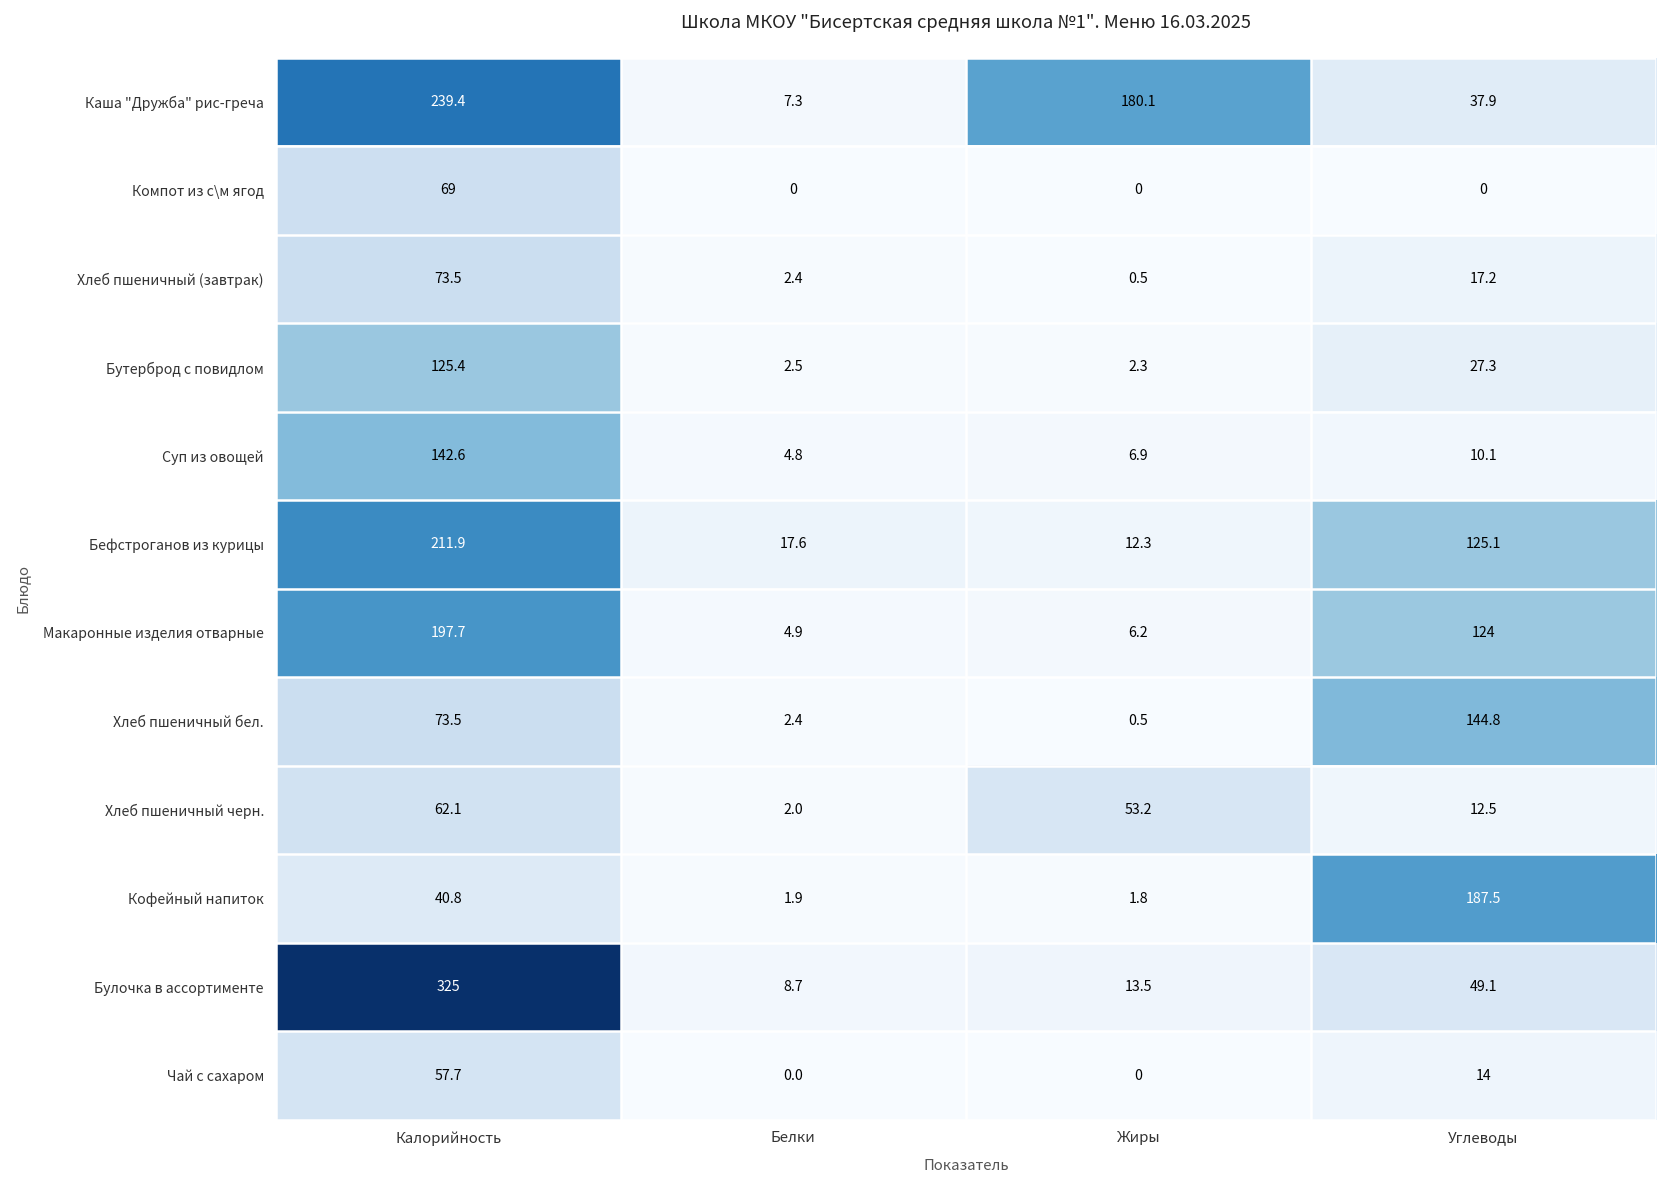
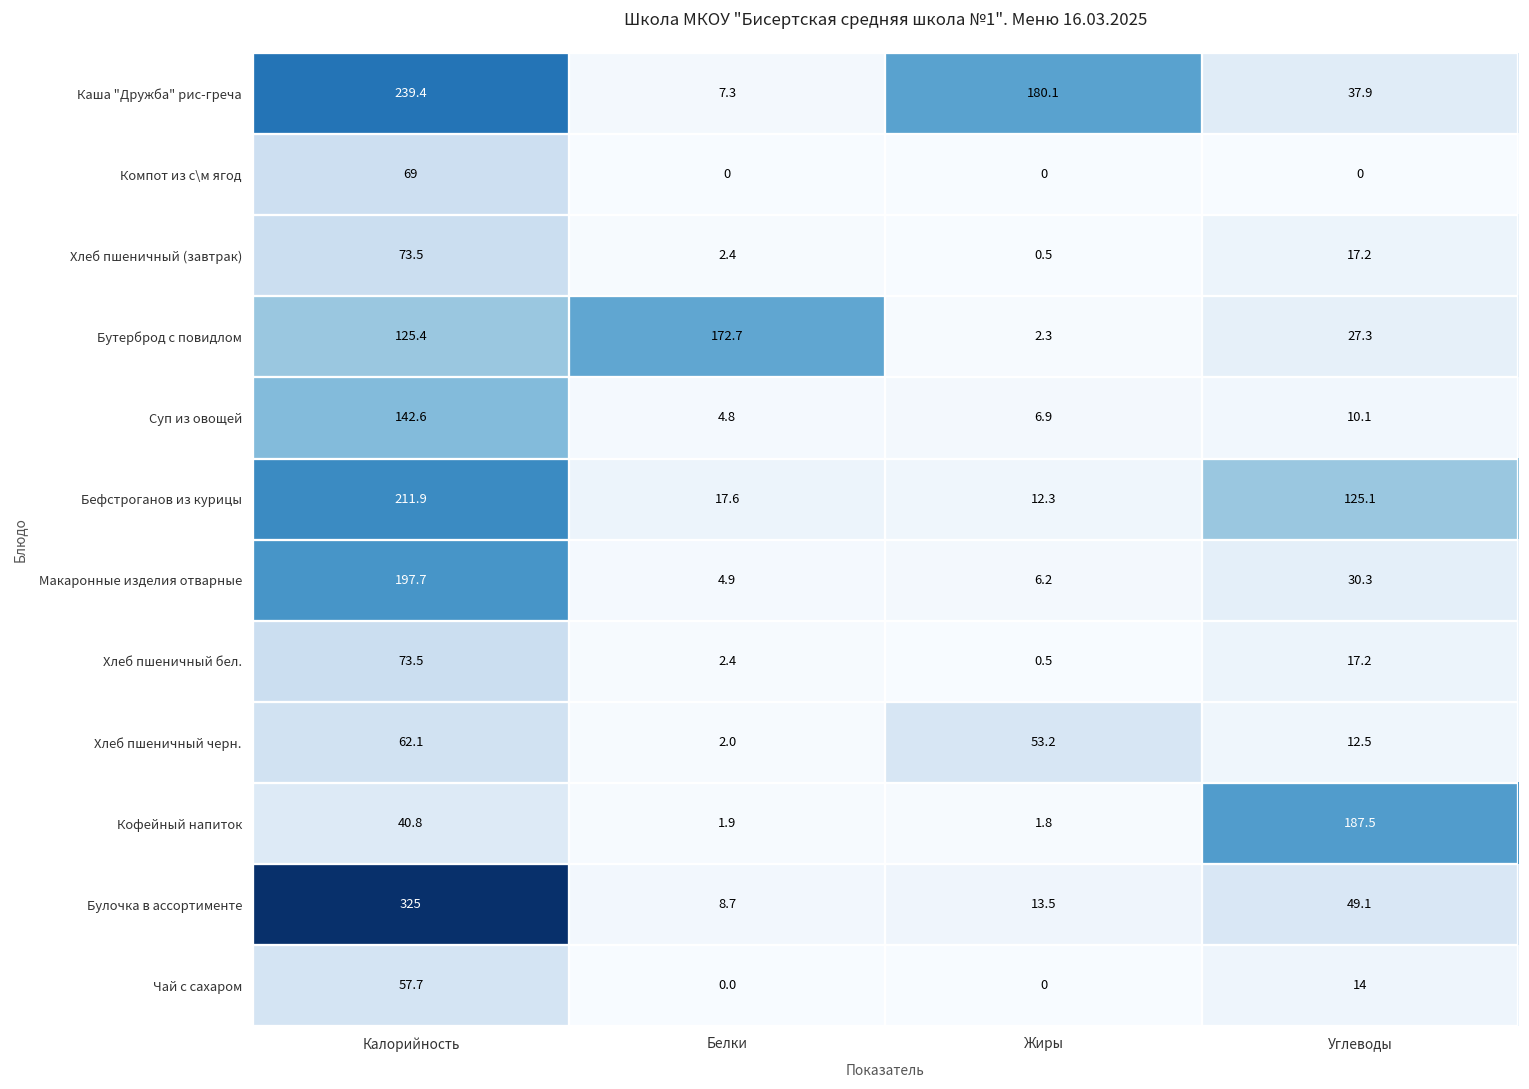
Бутерброд с повидлом, Белки: 2.5 -> 172.7
Макаронные изделия отварные, Углеводы: 124 -> 30.3
Хлеб пшеничный бел., Углеводы: 144.8 -> 17.2
